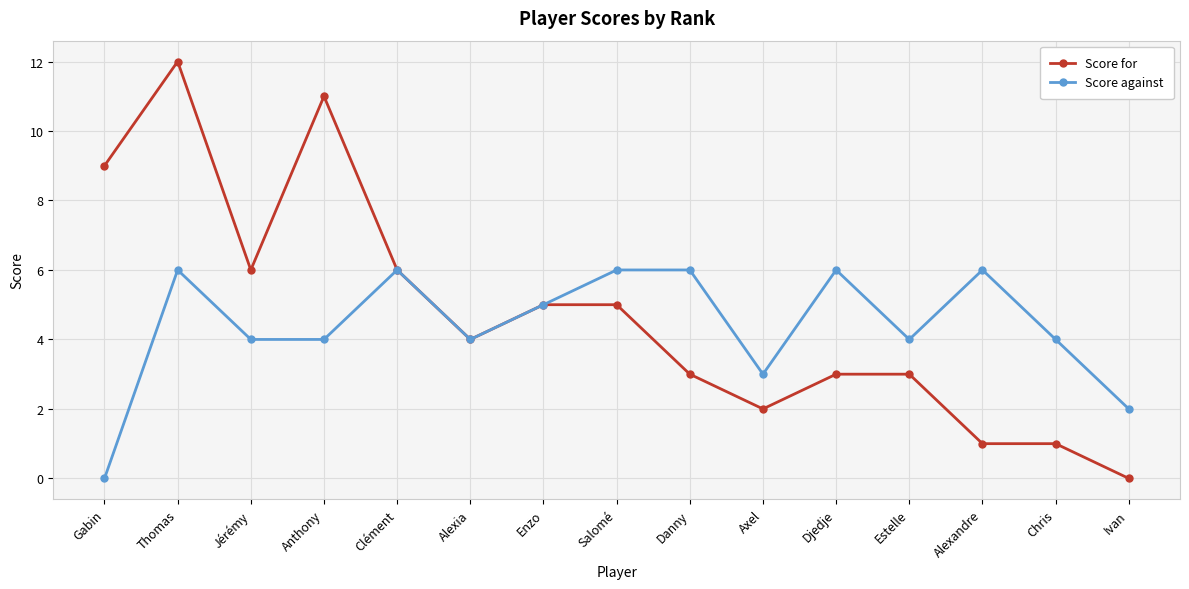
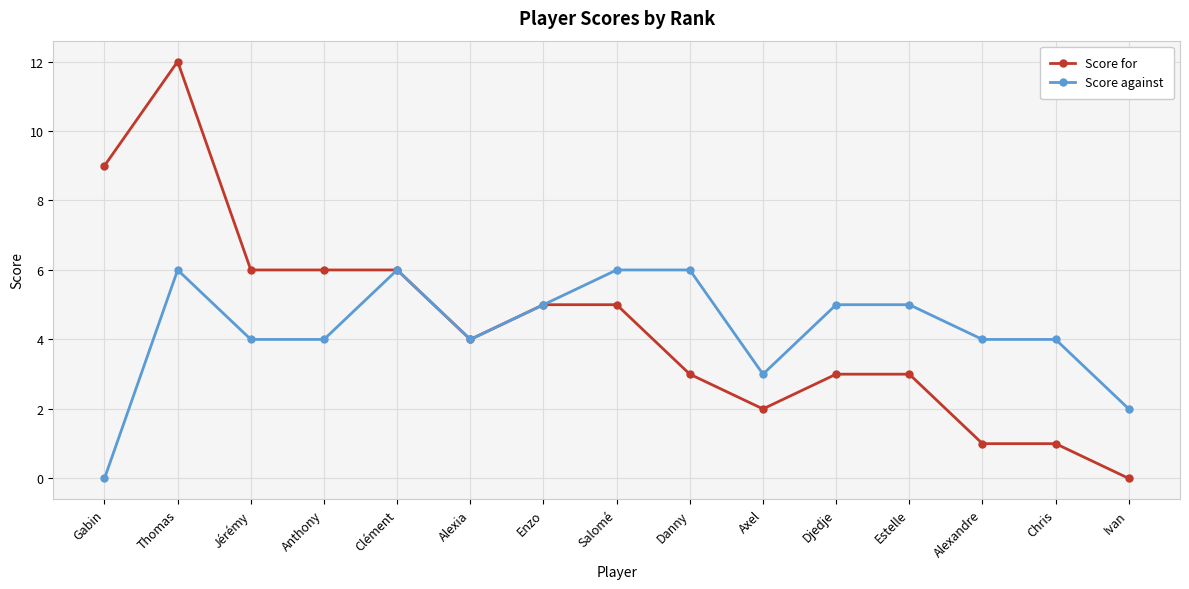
Score for, Anthony: 11 -> 6
Score against, Djedje: 6 -> 5
Score against, Estelle: 4 -> 5
Score against, Alexandre: 6 -> 4
